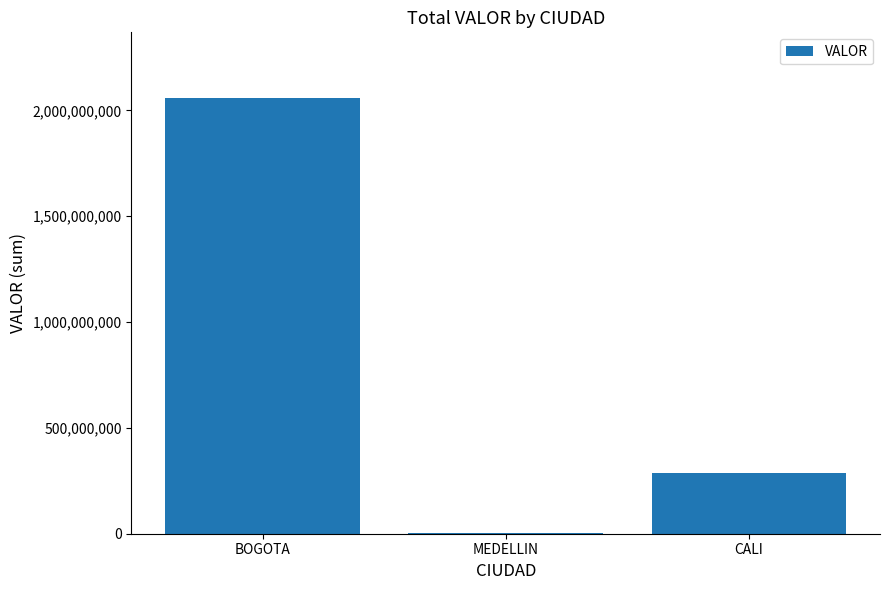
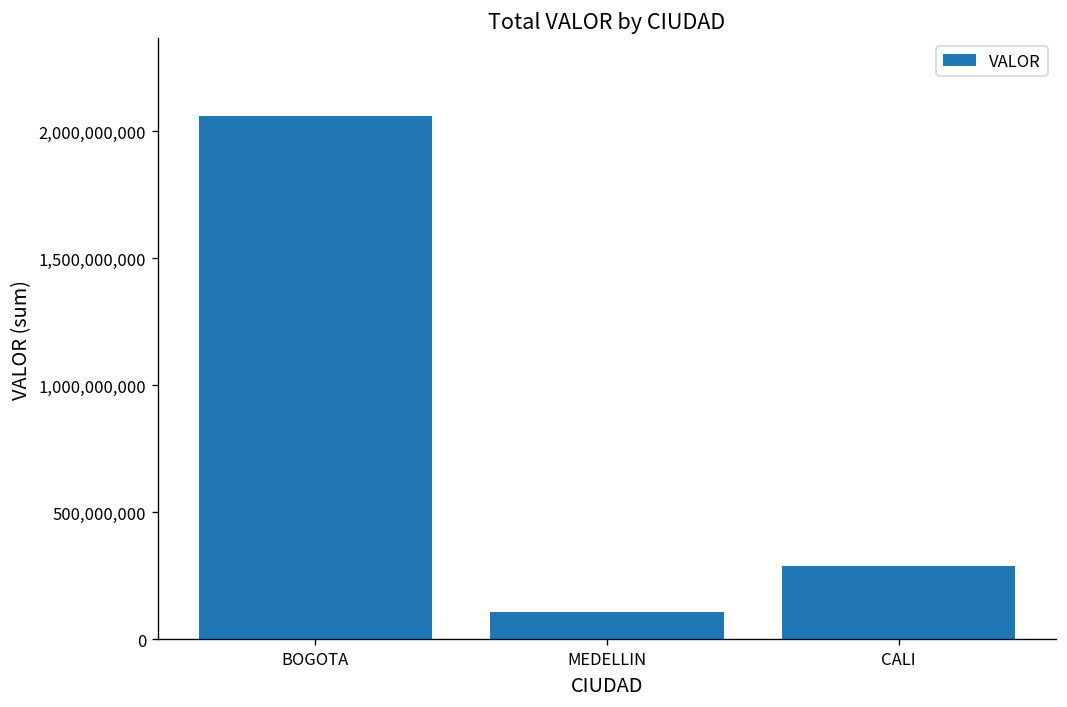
MEDELLIN: 0 -> 110,000,000
